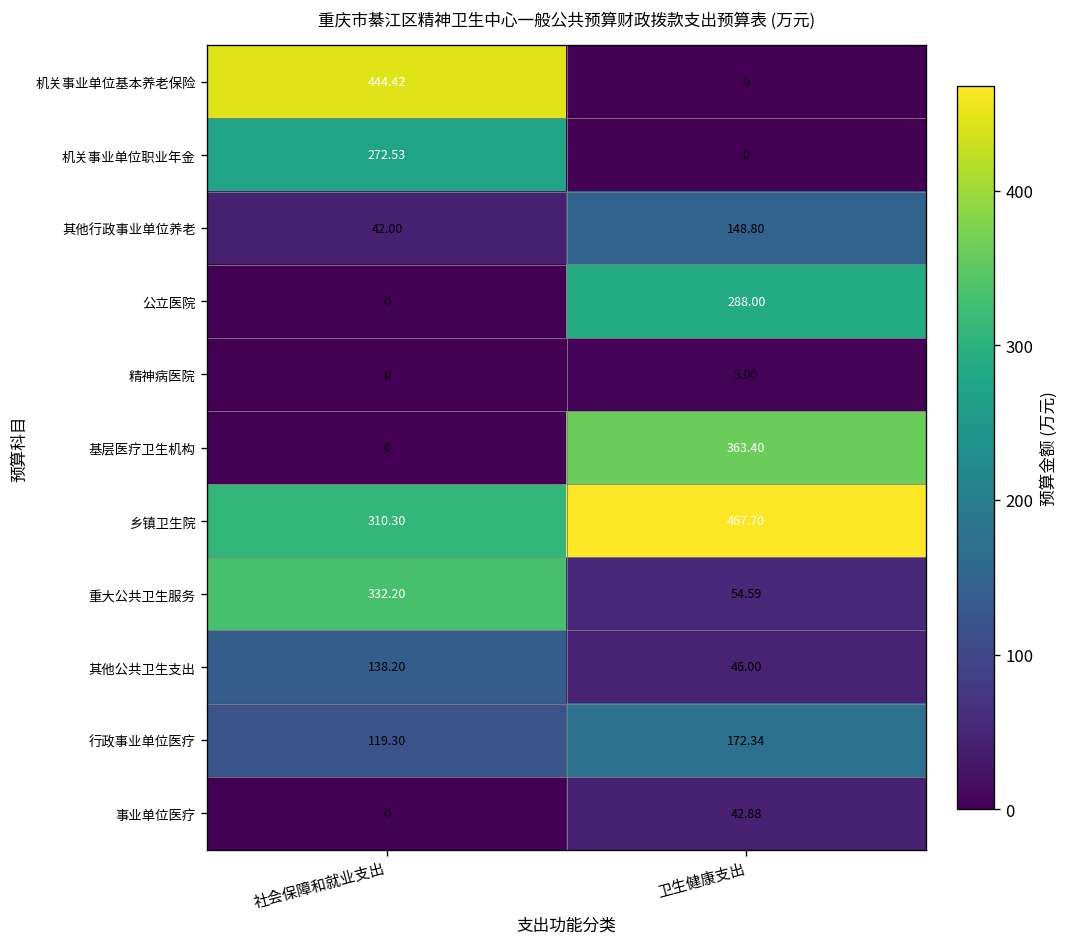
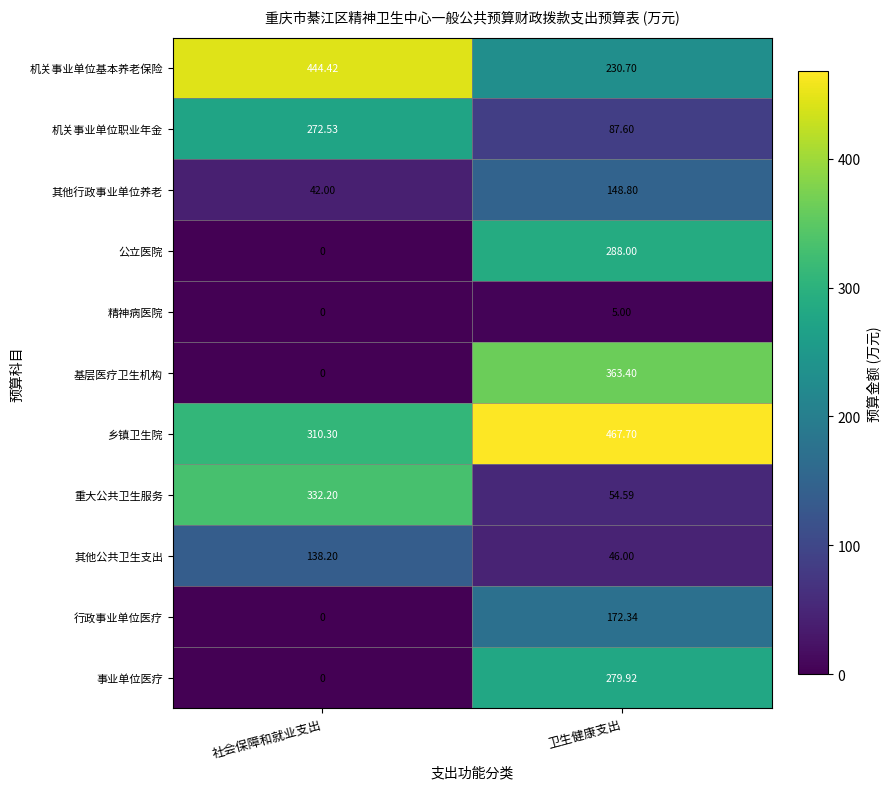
机关事业单位基本养老保险, 卫生健康支出: 0 -> 230.70
机关事业单位职业年金, 卫生健康支出: 0 -> 87.60
行政事业单位医疗, 社会保障和就业支出: 119.30 -> 0
事业单位医疗, 卫生健康支出: 42.88 -> 279.92
